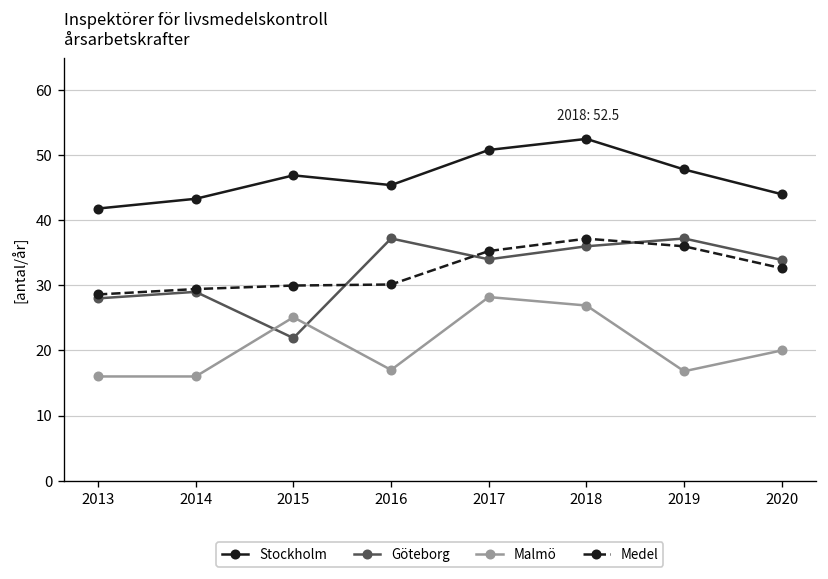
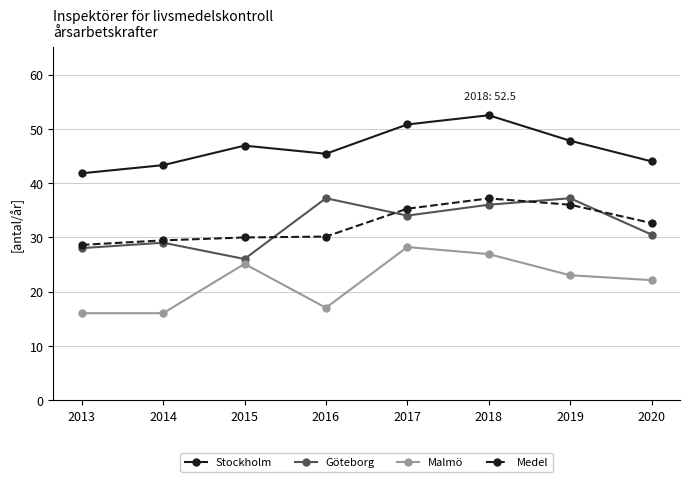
Göteborg, 2015: 22 -> 26
Malmö, 2019: 17 -> 23
Göteborg, 2020: 34 -> 31
Malmö, 2020: 20 -> 22
